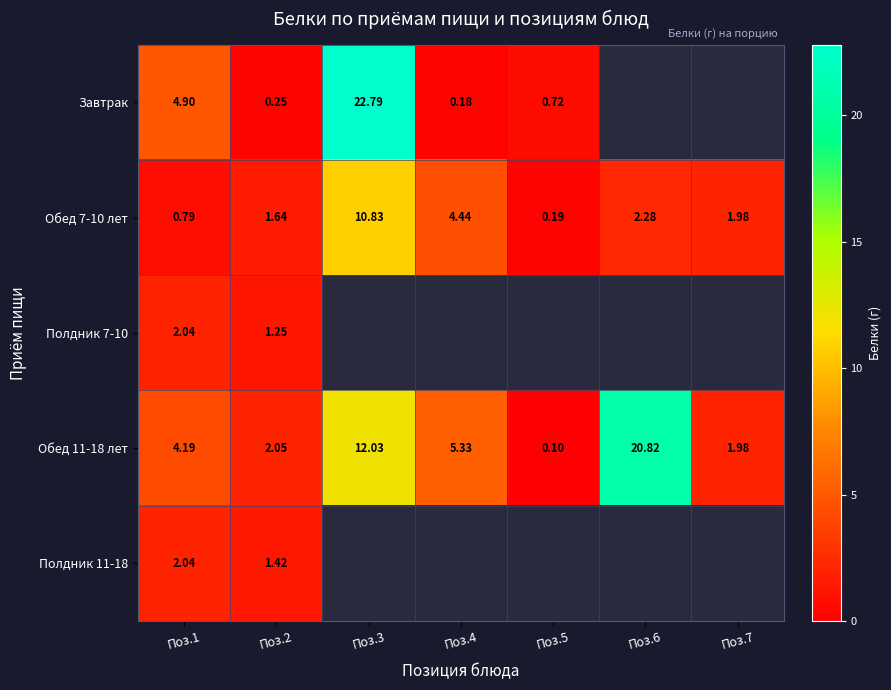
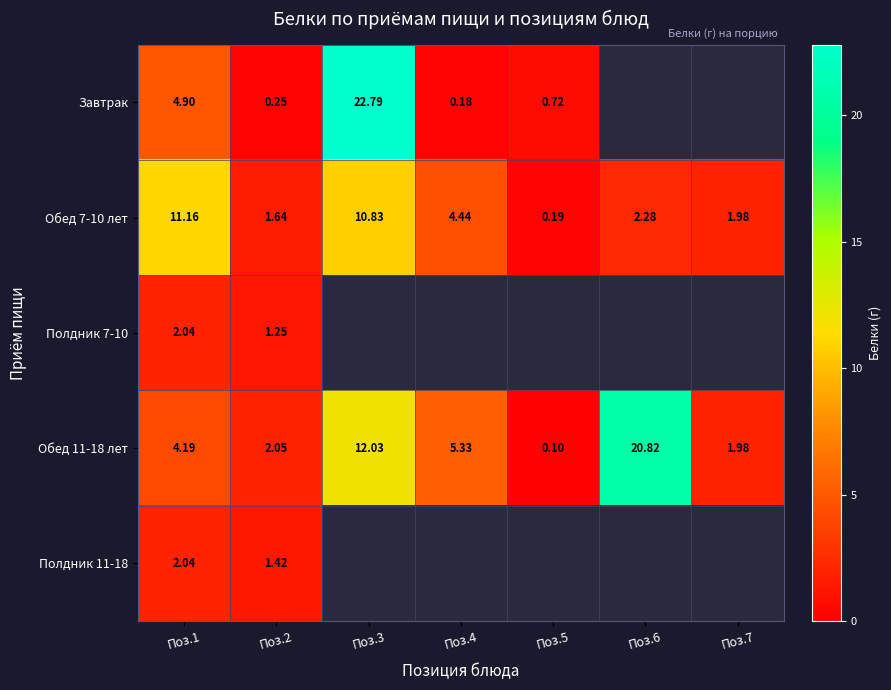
Обед 7-10 лет, Поз.1: 0.79 -> 11.16
